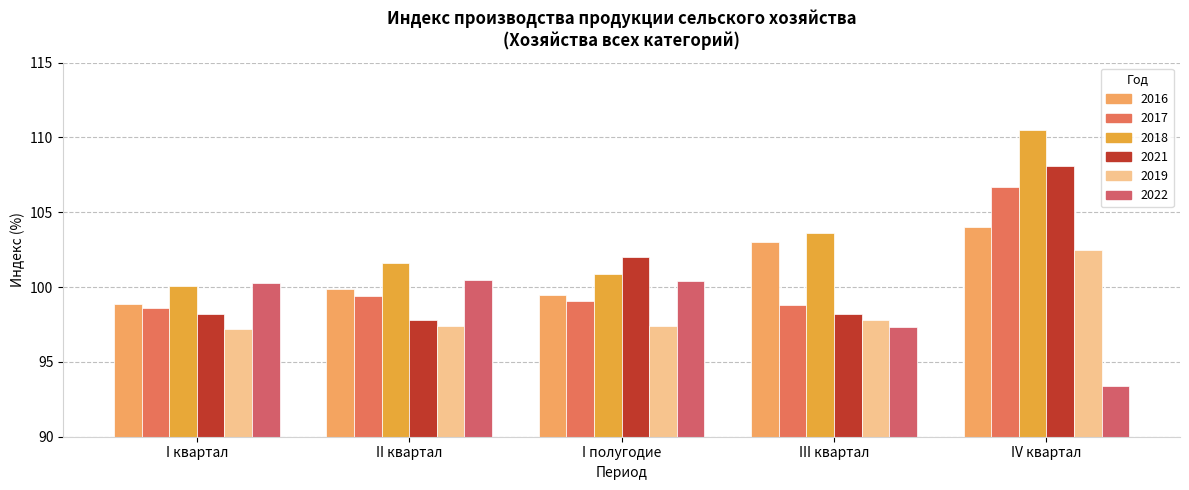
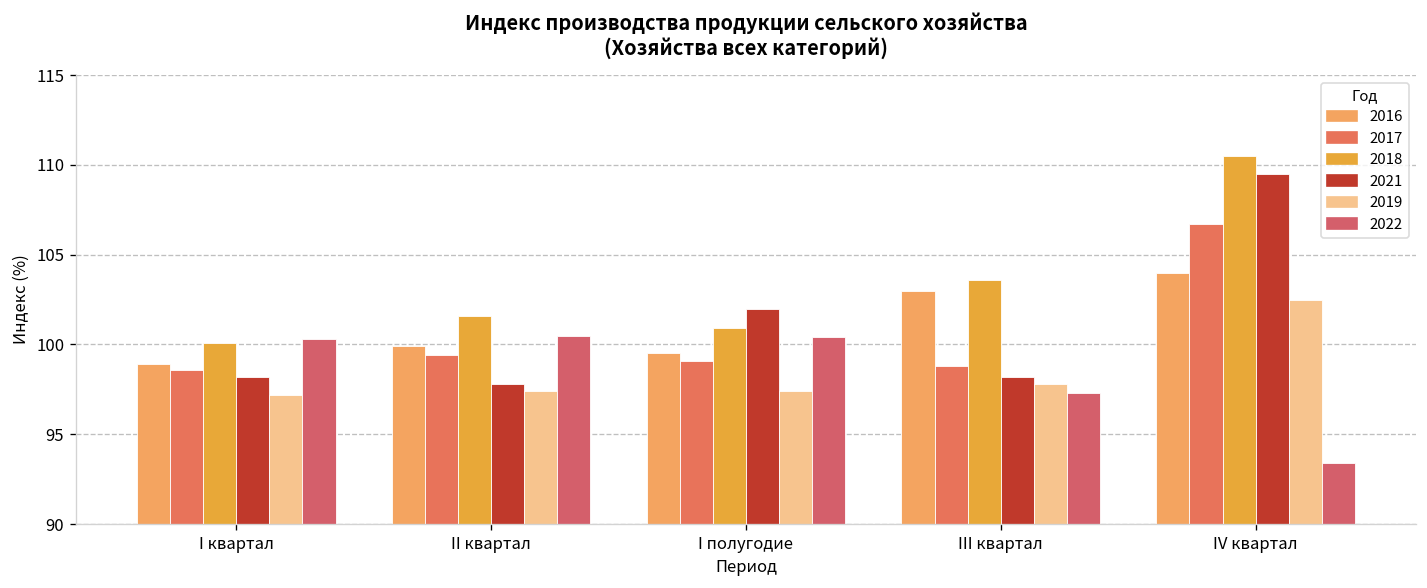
2021, IV квартал: 108.1 -> 109.5
